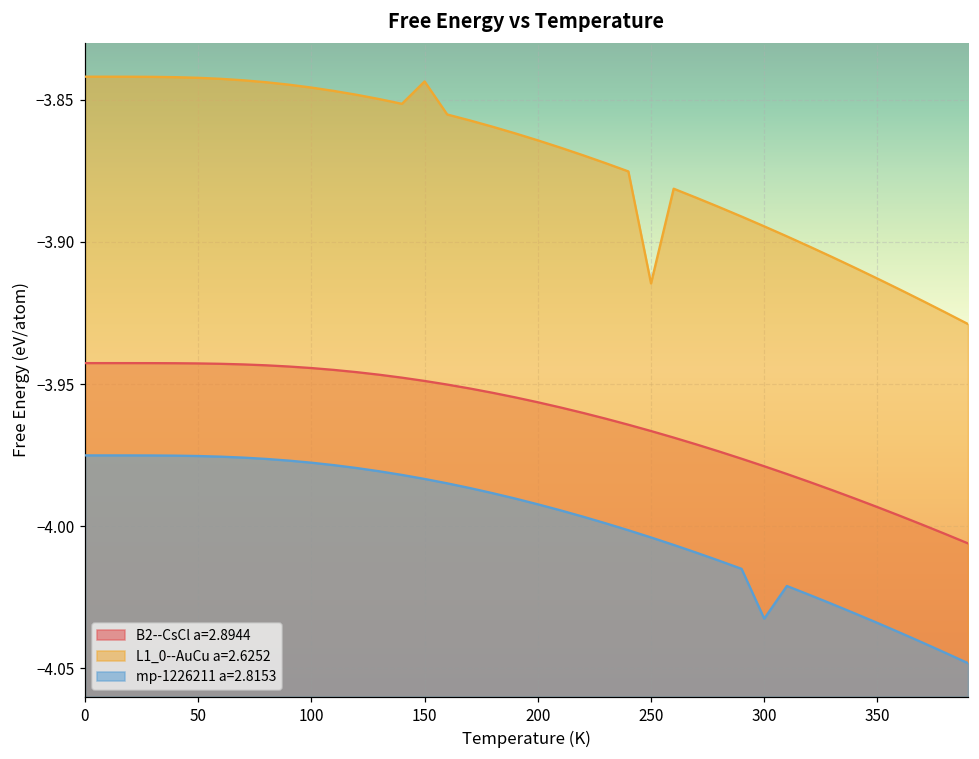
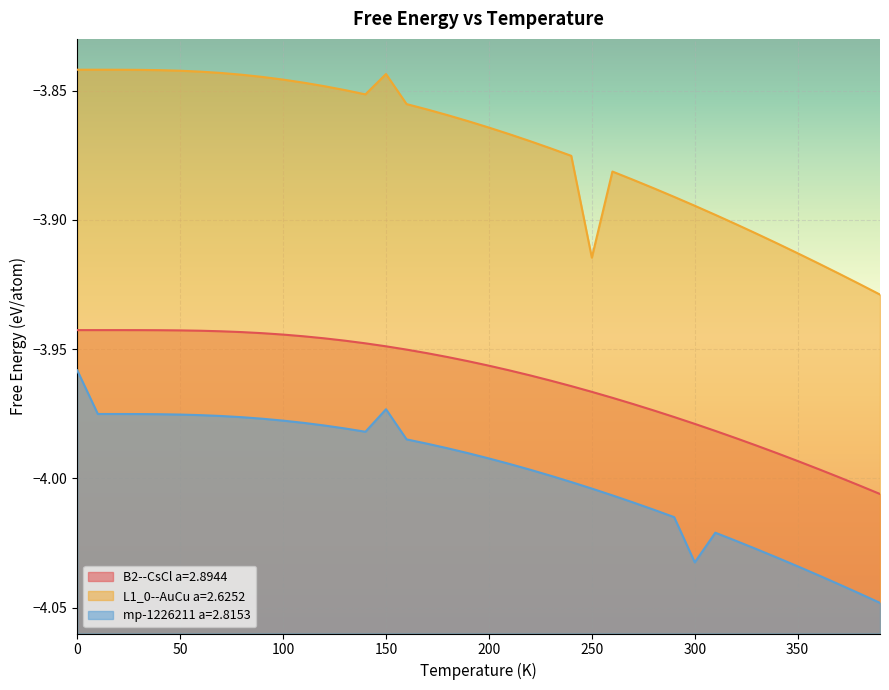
mp-1226211 a=2.8153, 0: -3.975 -> -3.958
mp-1226211 a=2.8153, 150: -3.983 -> -3.973
